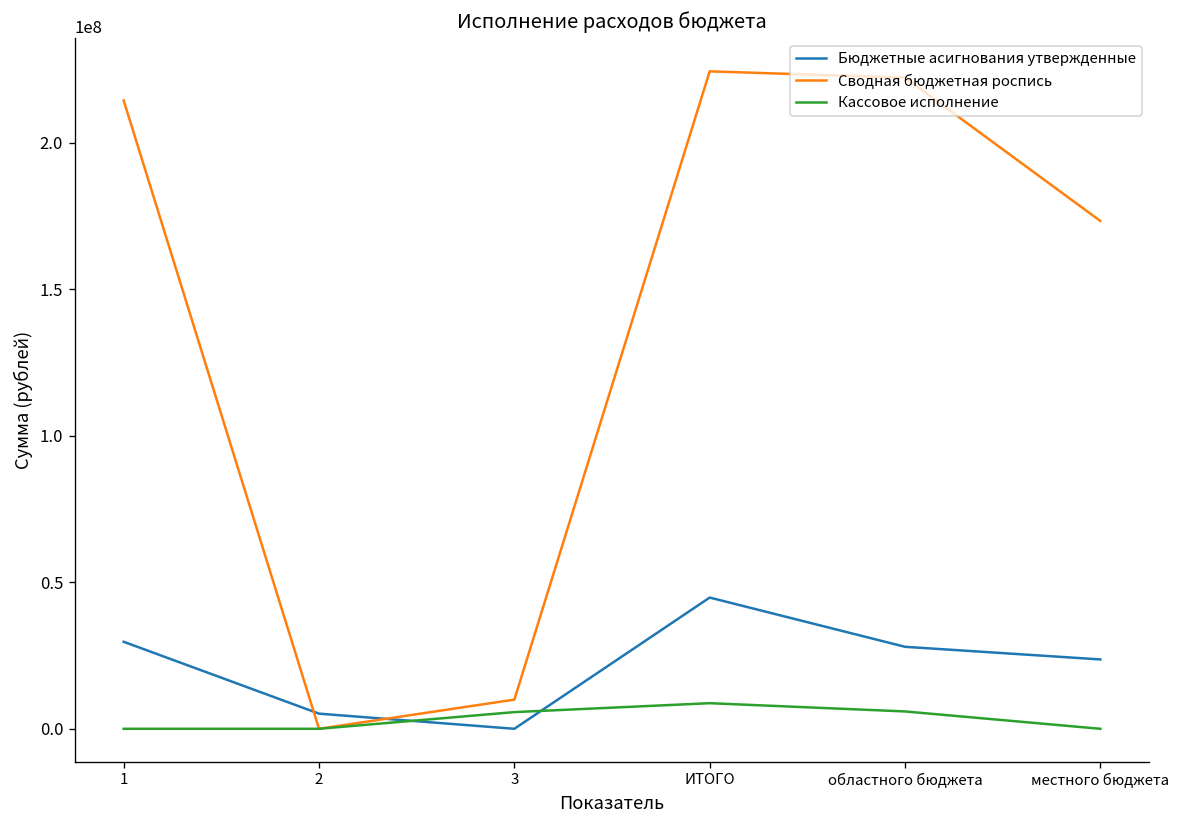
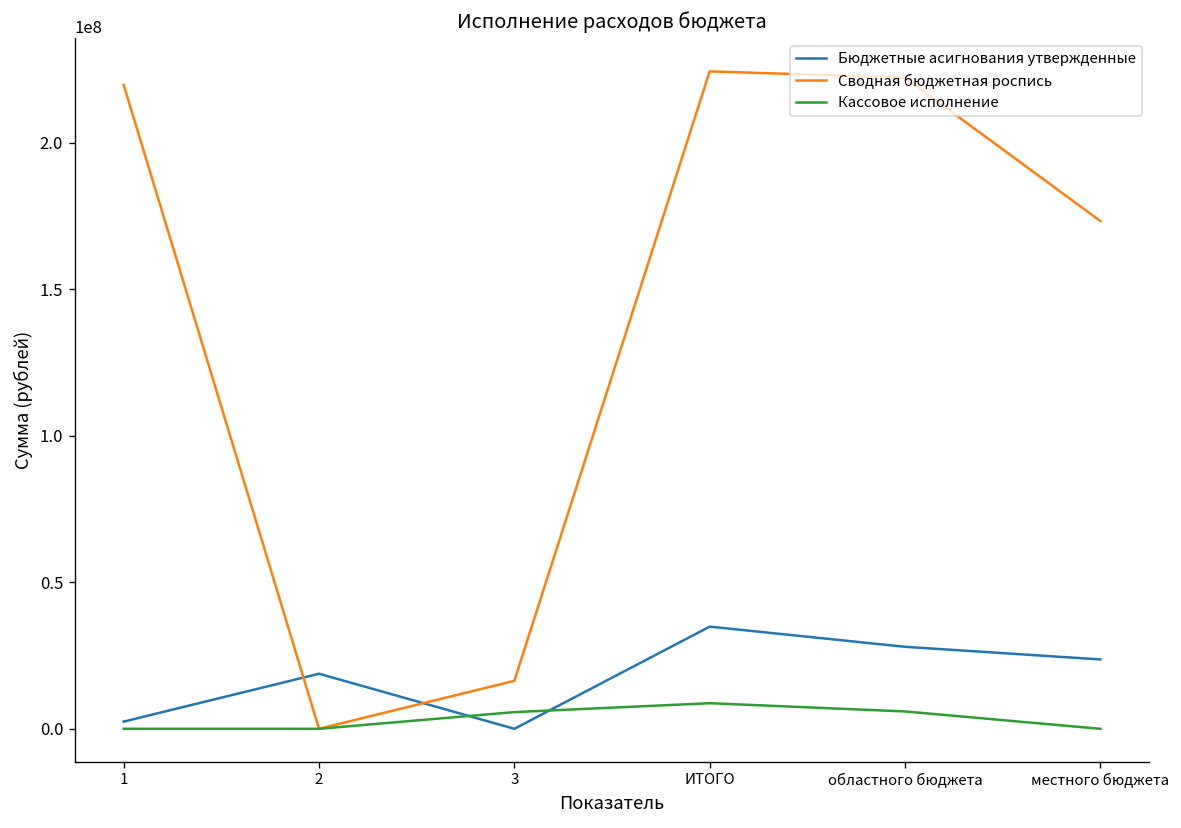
Бюджетные асигнования утвержденные, 1: 30000000 -> 2000000
Сводная бюджетная роспись, 1: 214000000 -> 220000000
Бюджетные асигнования утвержденные, 2: 5000000 -> 19000000
Сводная бюджетная роспись, 3: 10000000 -> 16000000
Бюджетные асигнования утвержденные, ИТОГО: 45000000 -> 35000000
